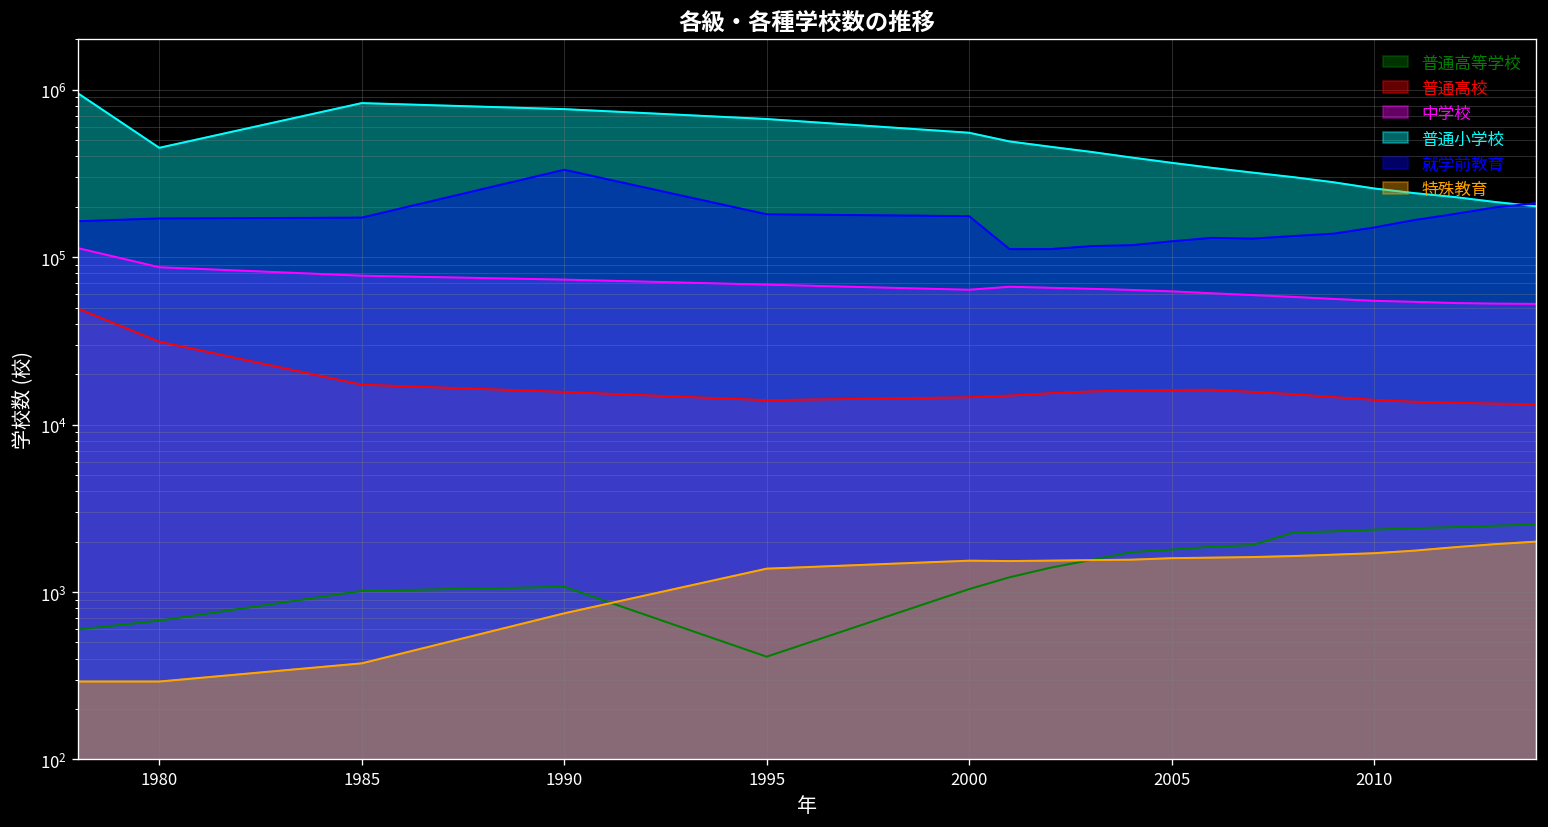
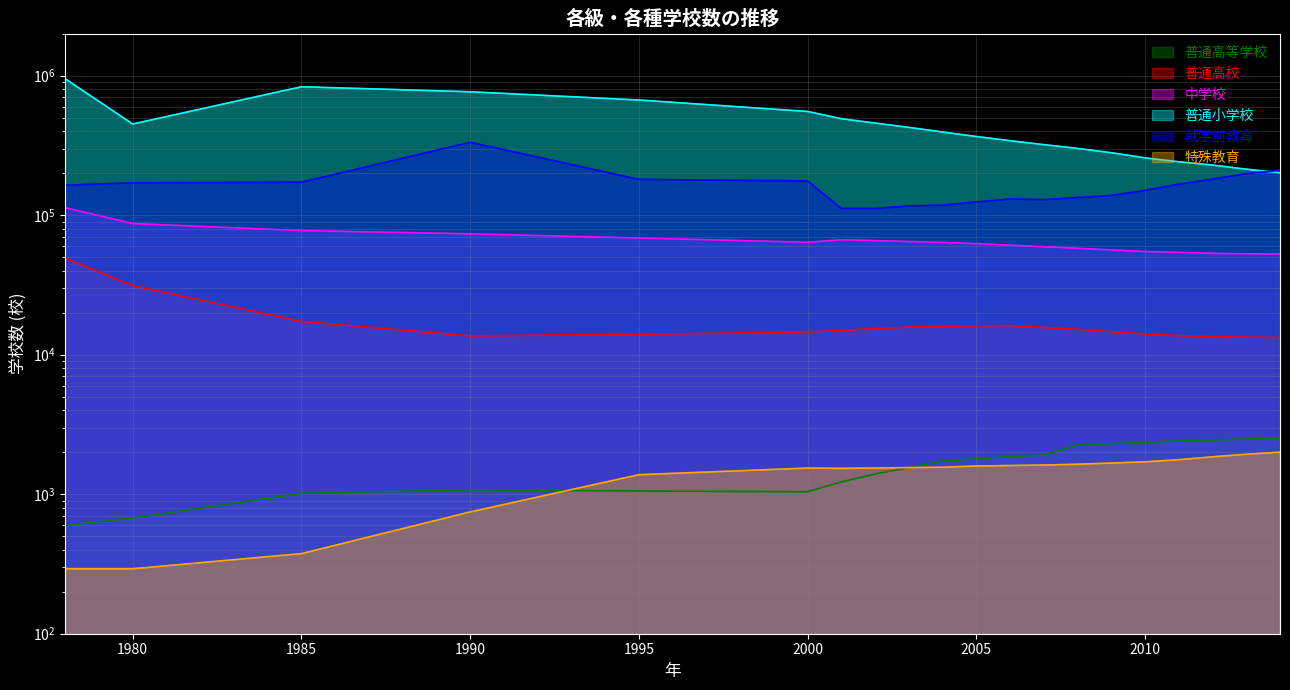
普通高校, 1990: 16000 -> 14000
普通高等学校, 1995: 410 -> 1100
